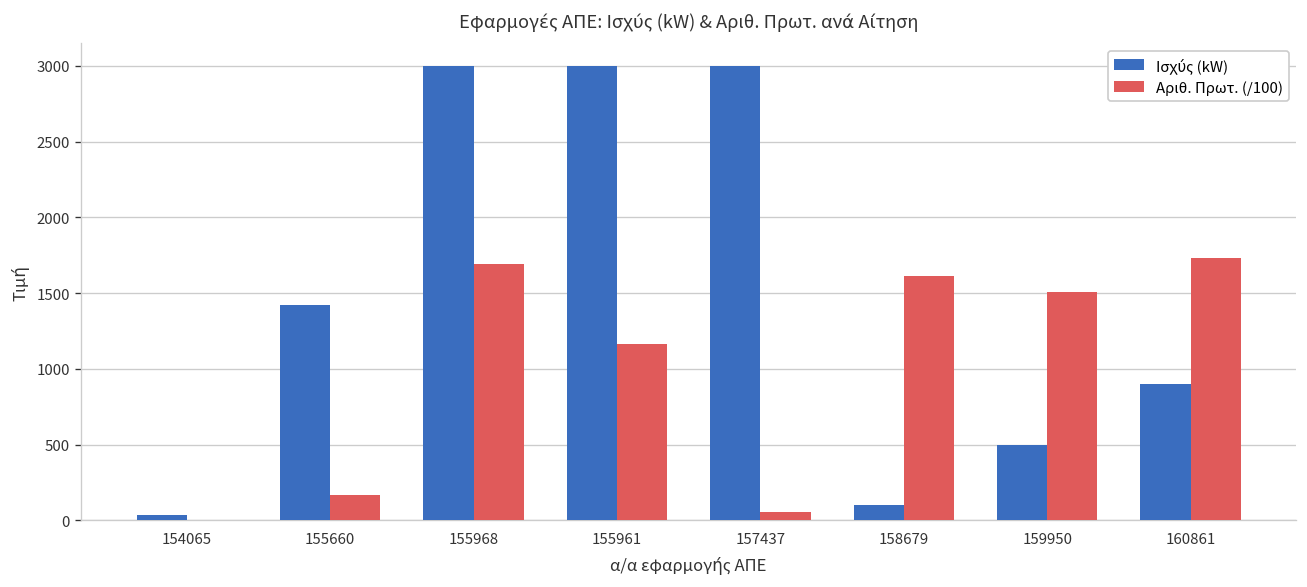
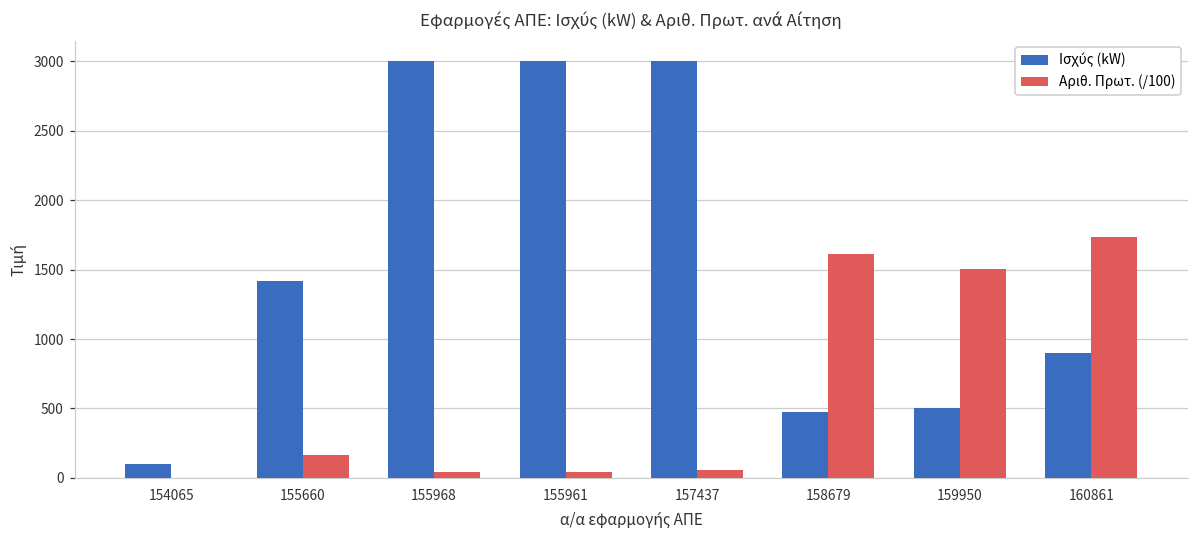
Ισχύς (kW), 154065: 40 -> 100
Αριθ. Πρωτ. (/100), 155968: 1690 -> 40
Αριθ. Πρωτ. (/100), 155961: 1170 -> 40
Ισχύς (kW), 158679: 100 -> 470
